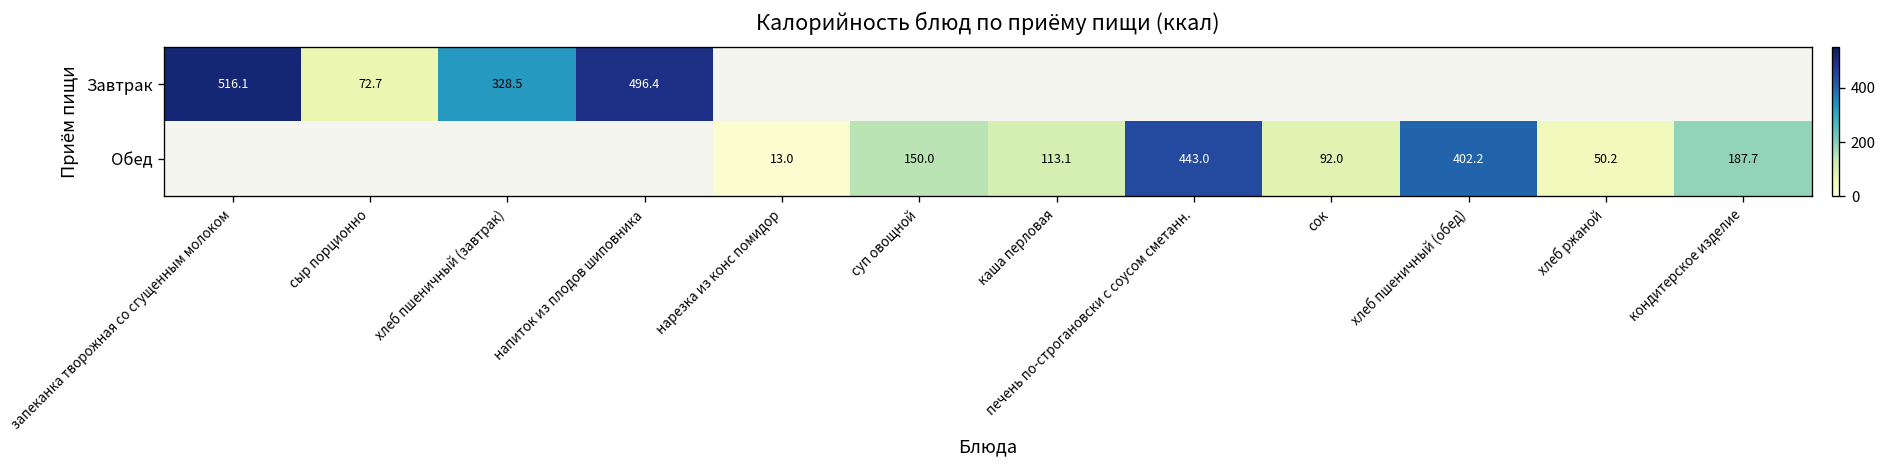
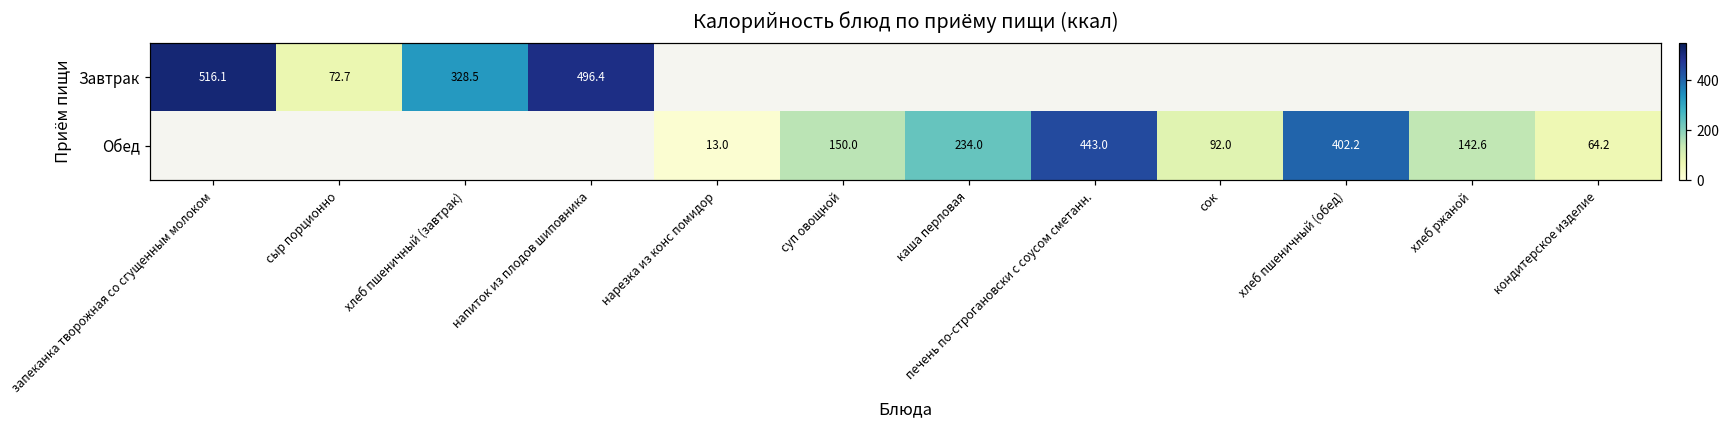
Обед, каша перловая: 113.1 -> 234.0
Обед, хлеб ржаной: 50.2 -> 142.6
Обед, кондитерское изделие: 187.7 -> 64.2
